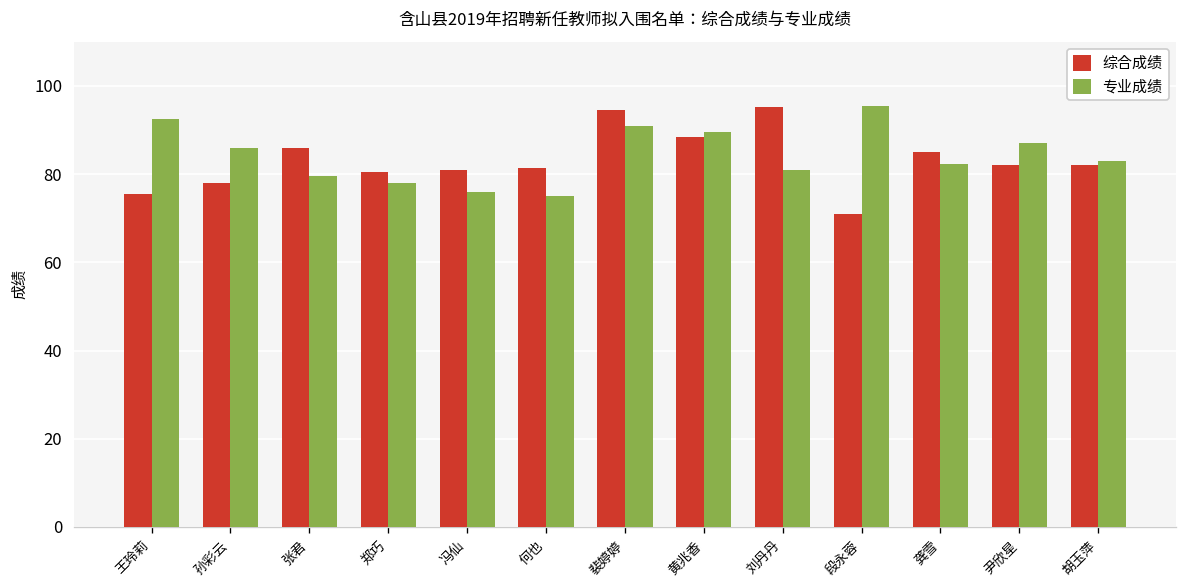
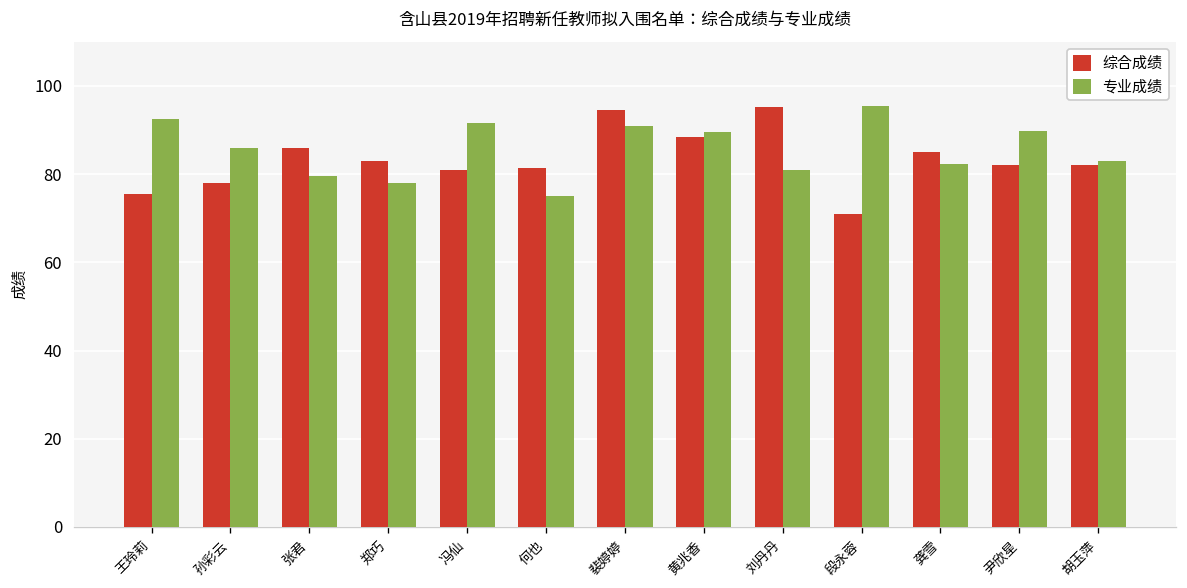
综合成绩, 郑巧: 81 -> 83
专业成绩, 冯仙: 76 -> 92
专业成绩, 尹欣星: 87 -> 90
